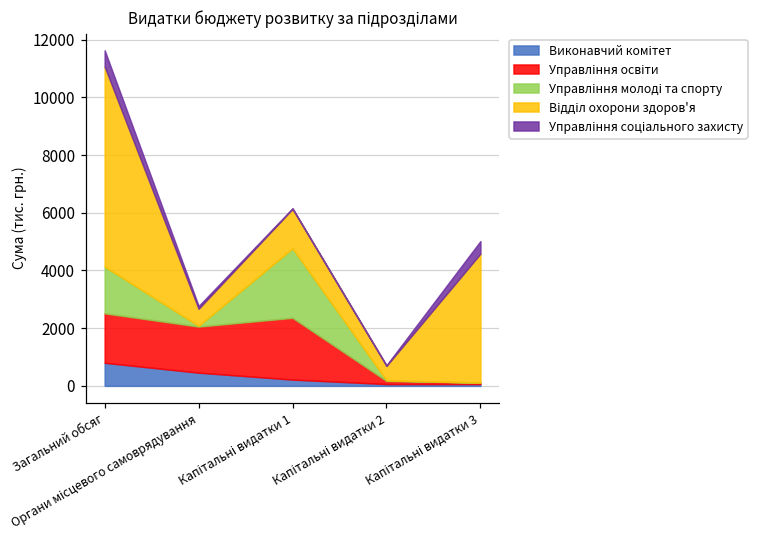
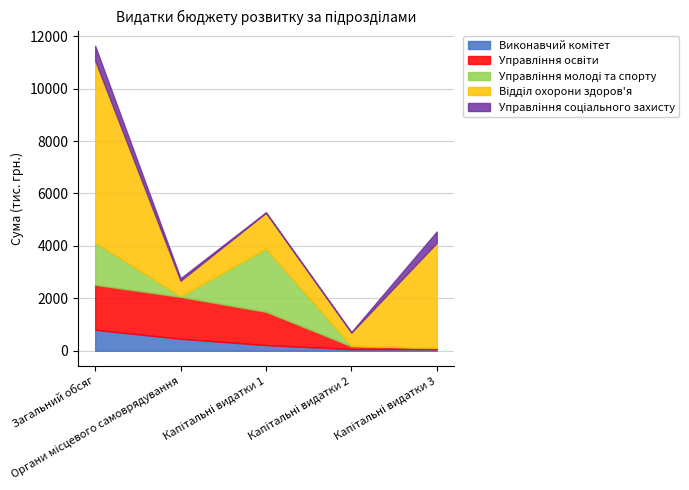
Управління освіти, Капітальні видатки 1: 2100 -> 1300
Відділ охорони здоров'я, Капітальні видатки 3: 4500 -> 4000
